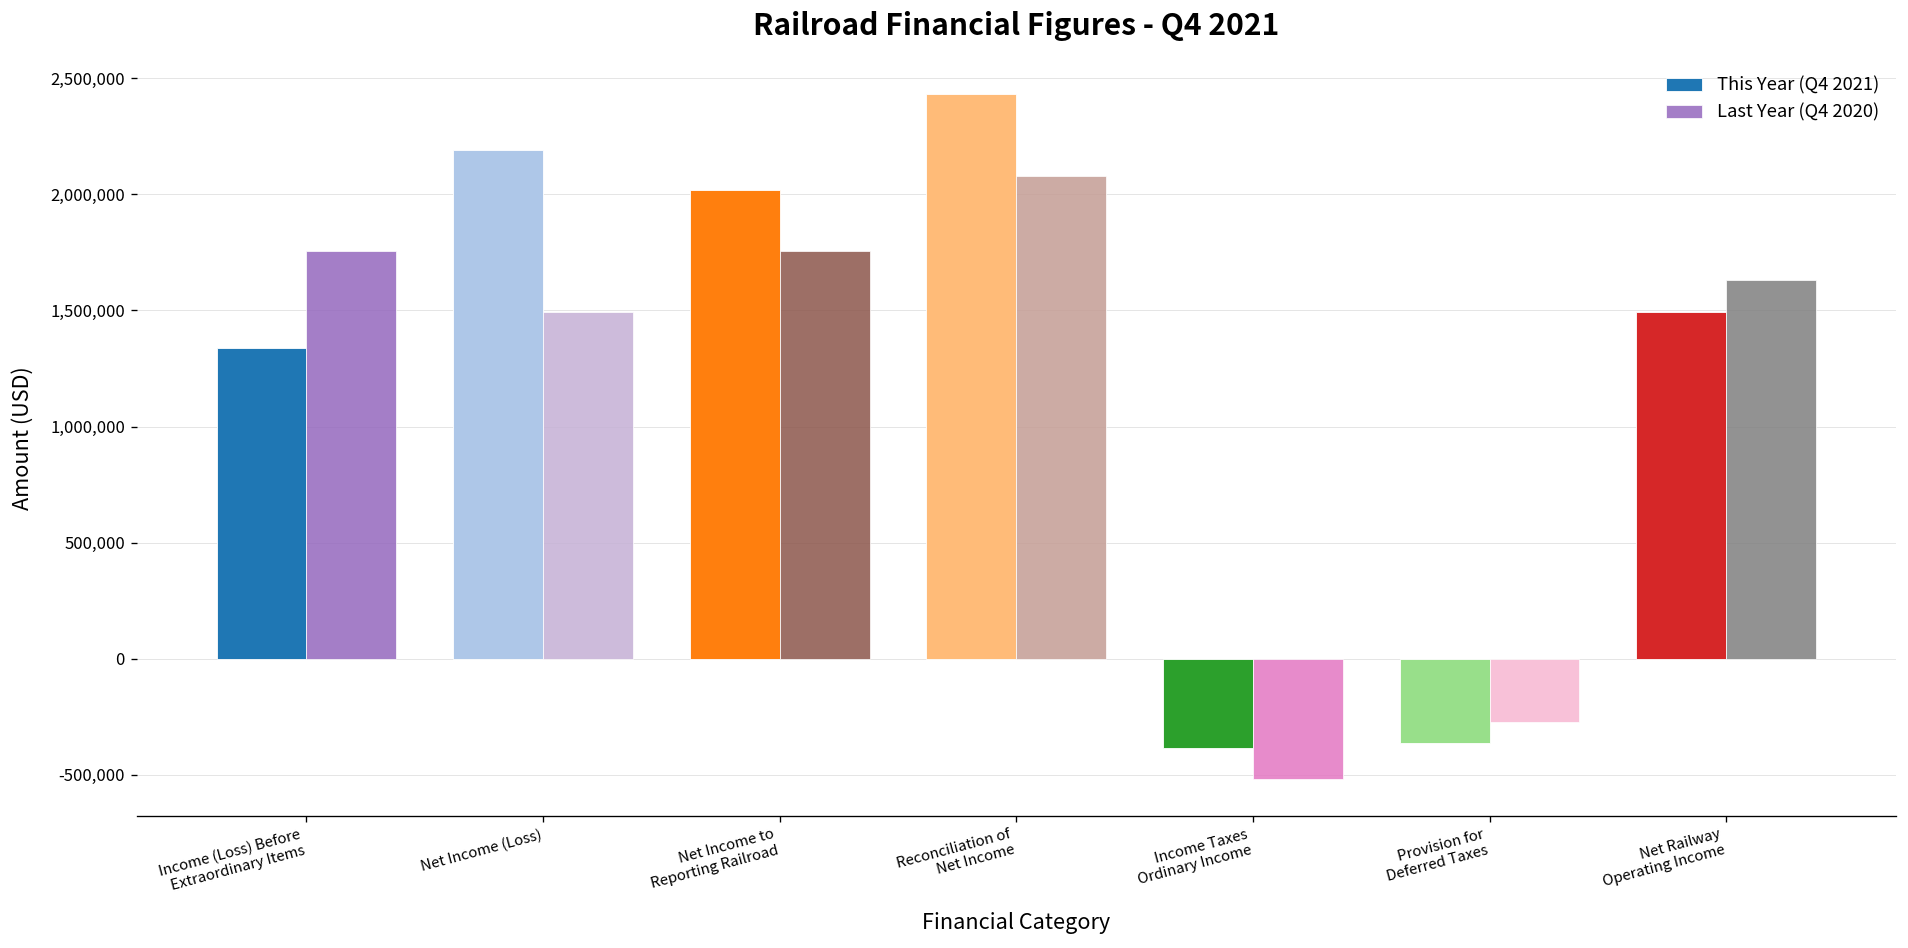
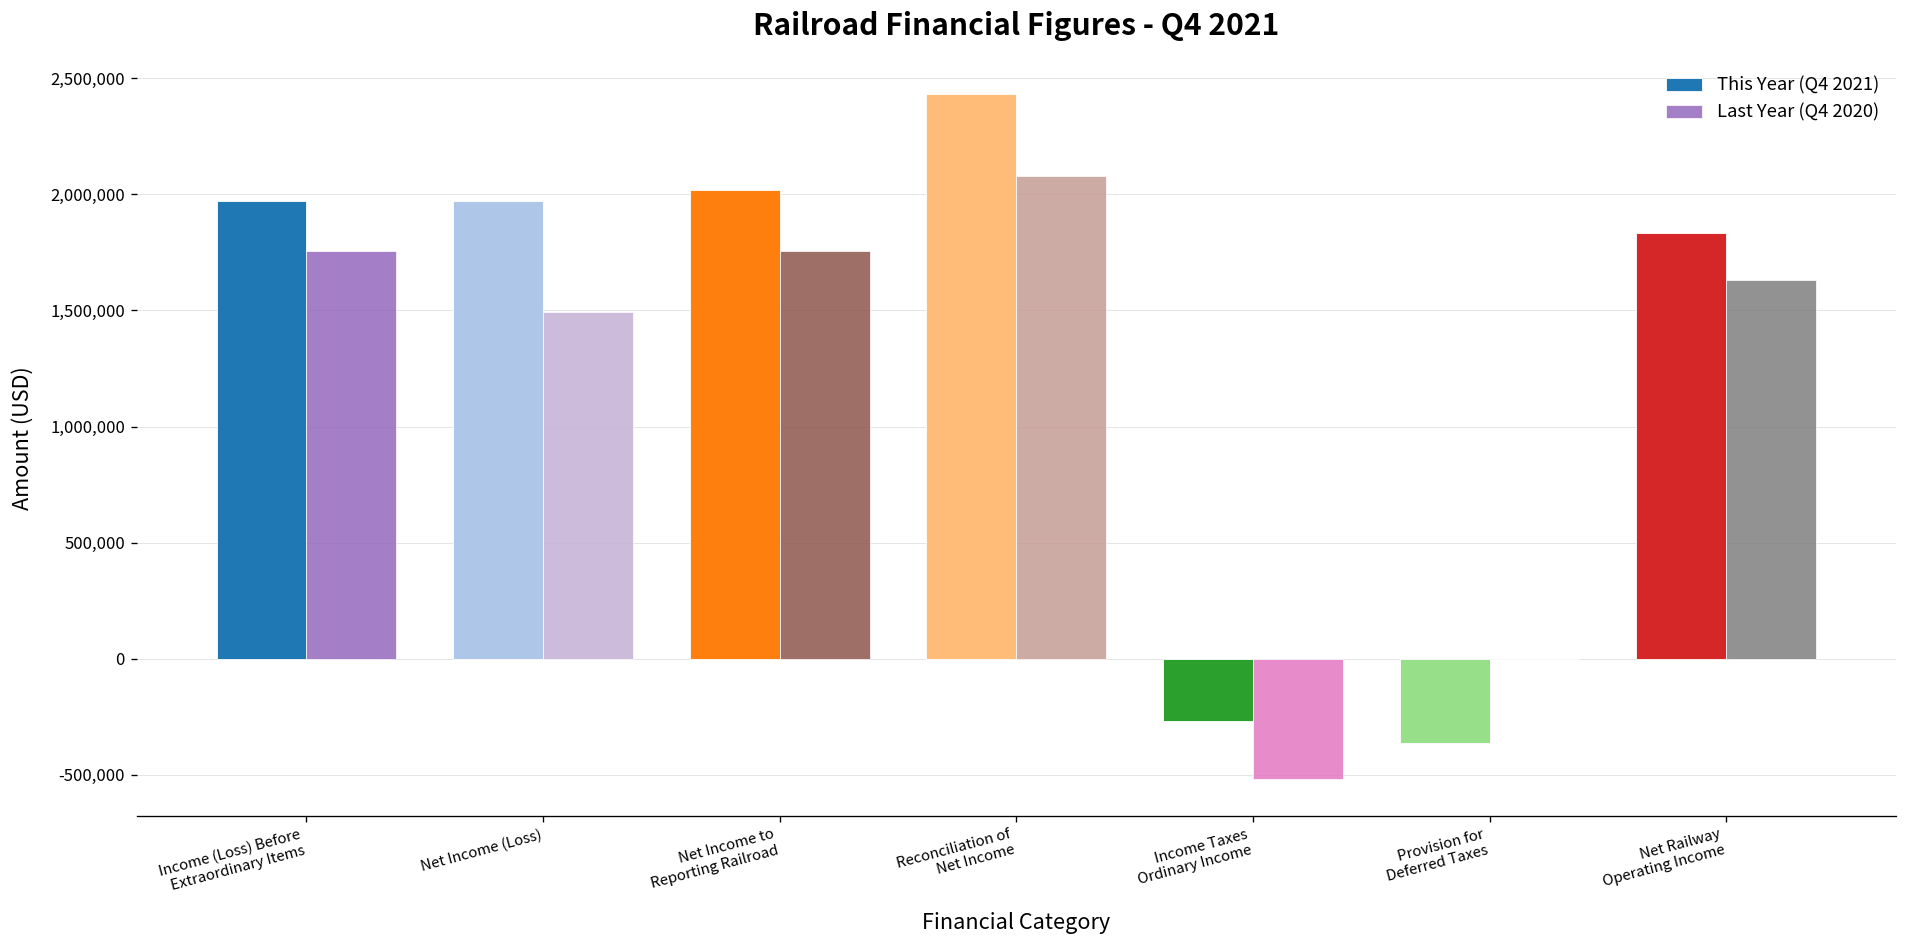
This Year (Q4 2021), Income (Loss) Before Extraordinary Items: 1,340,000 -> 1,970,000
This Year (Q4 2021), Net Income (Loss): 2,190,000 -> 1,970,000
This Year (Q4 2021), Income Taxes Ordinary Income: -390,000 -> -270,000
Last Year (Q4 2020), Provision for Deferred Taxes: -270,000 -> 0
This Year (Q4 2021), Net Railway Operating Income: 1,490,000 -> 1,830,000
